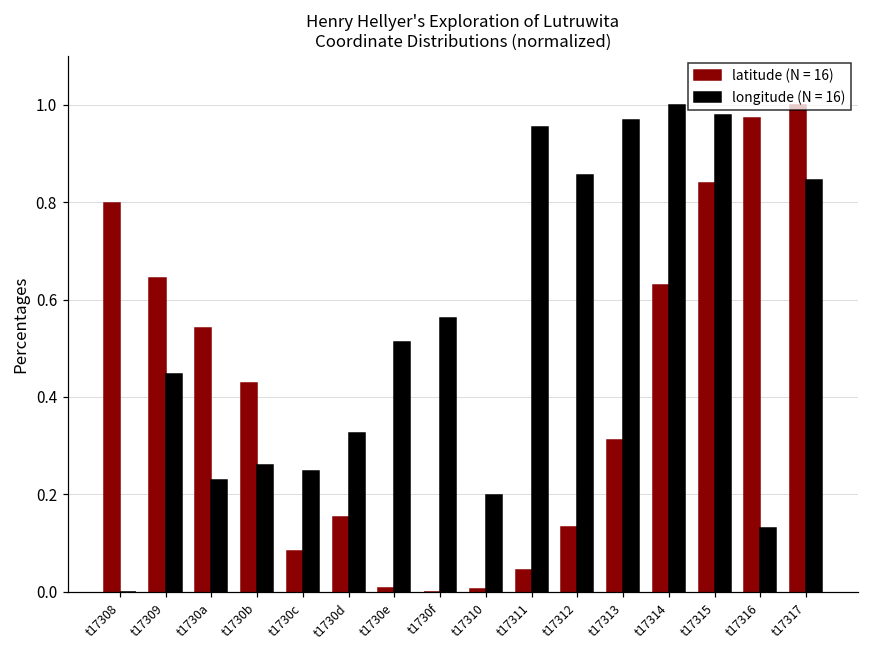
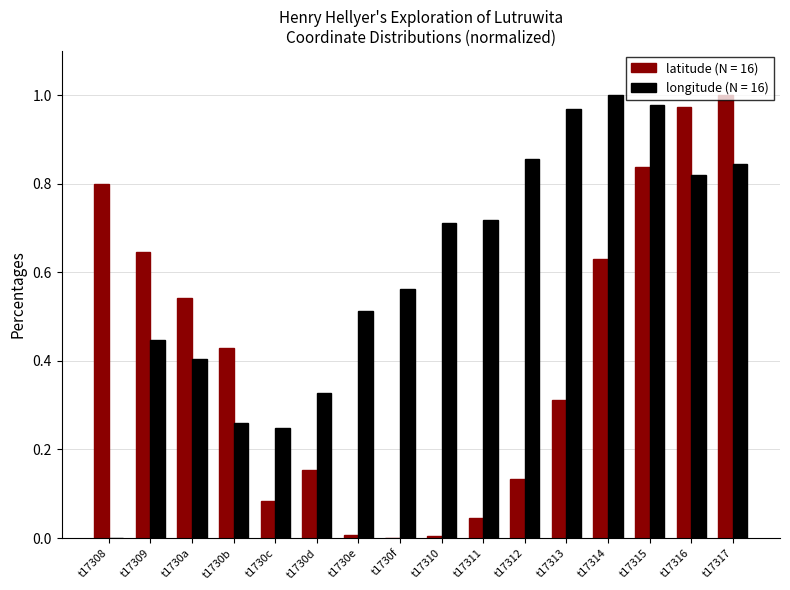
longitude (N = 16), t1730a: 0.23 -> 0.40
longitude (N = 16), t17310: 0.20 -> 0.71
longitude (N = 16), t17311: 0.95 -> 0.72
longitude (N = 16), t17316: 0.13 -> 0.82
